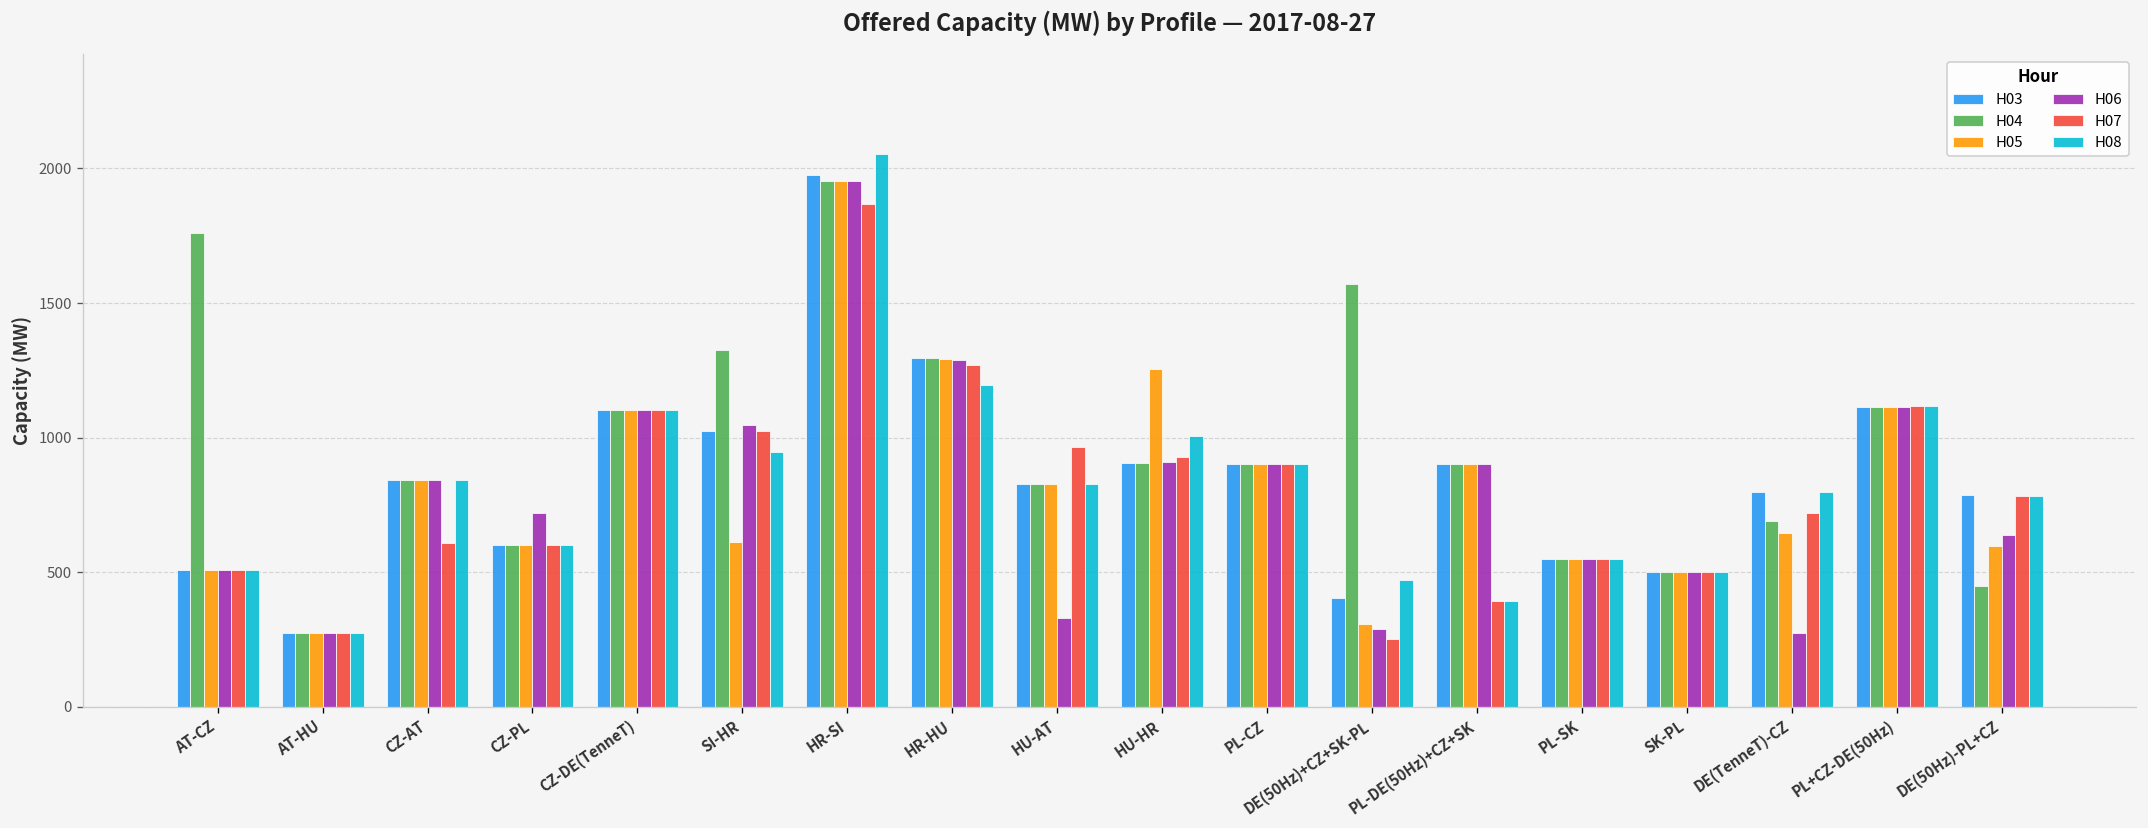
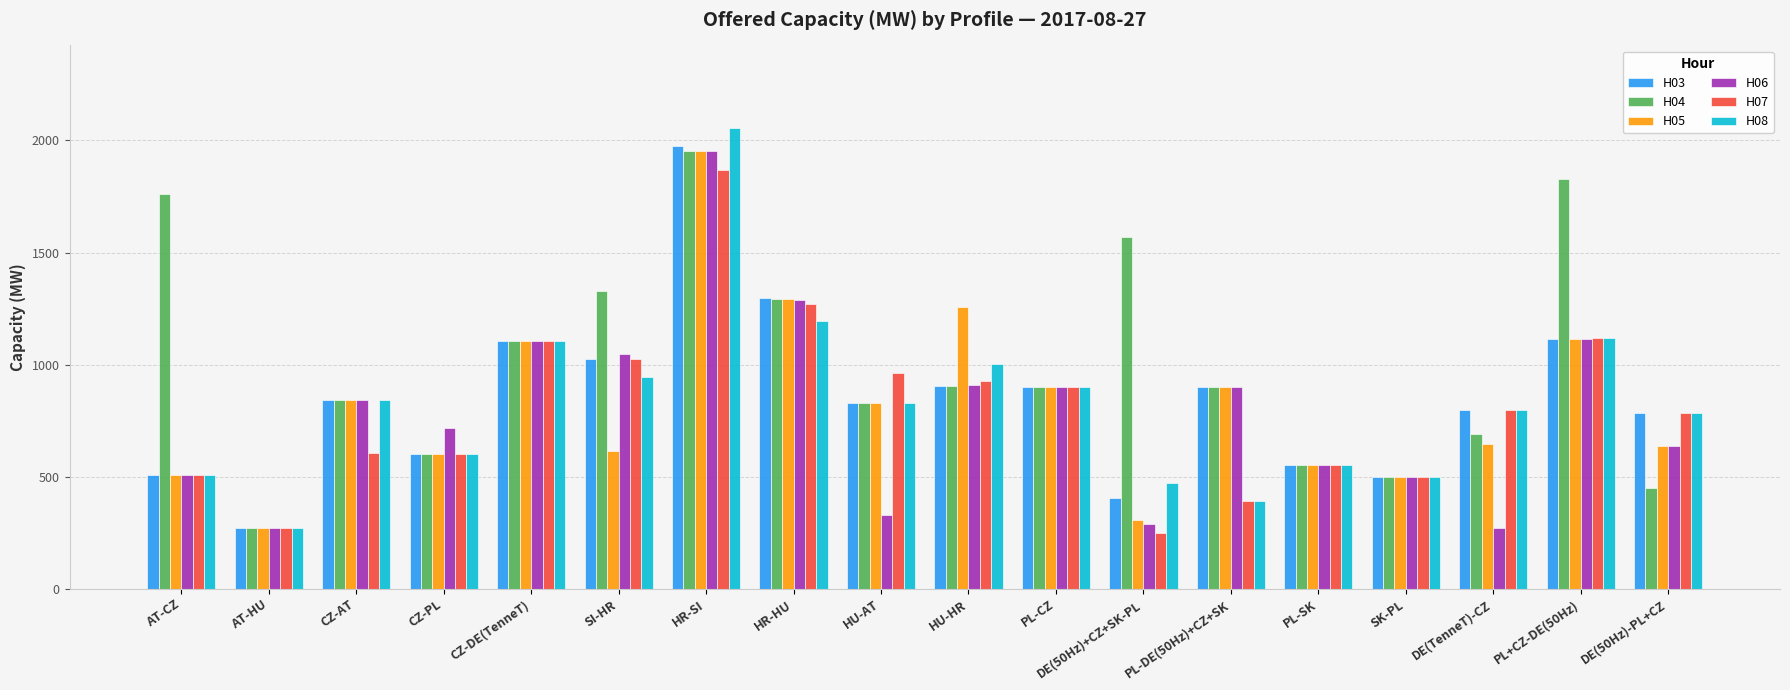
H07, DE(TenneT)-CZ: 720 -> 800
H04, PL+CZ-DE(50Hz): 1110 -> 1830
H05, DE(50Hz)-PL+CZ: 600 -> 640
